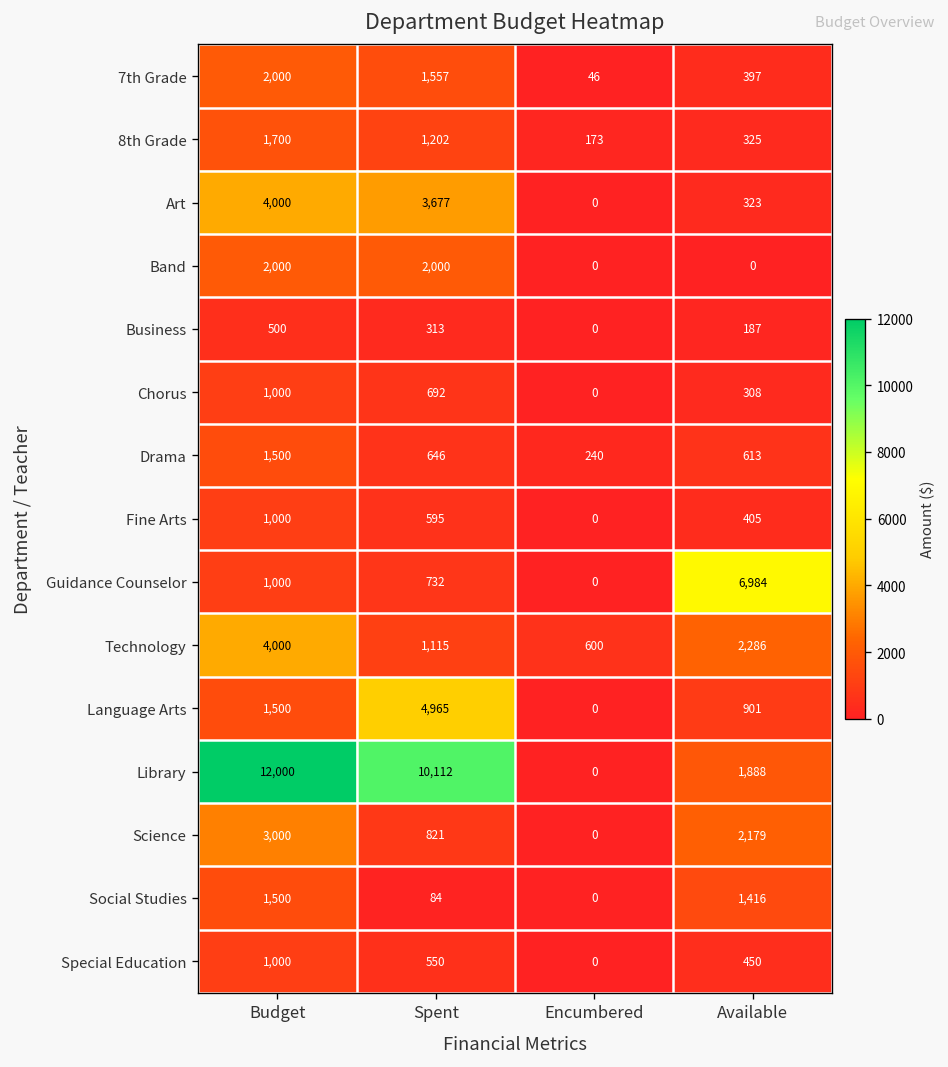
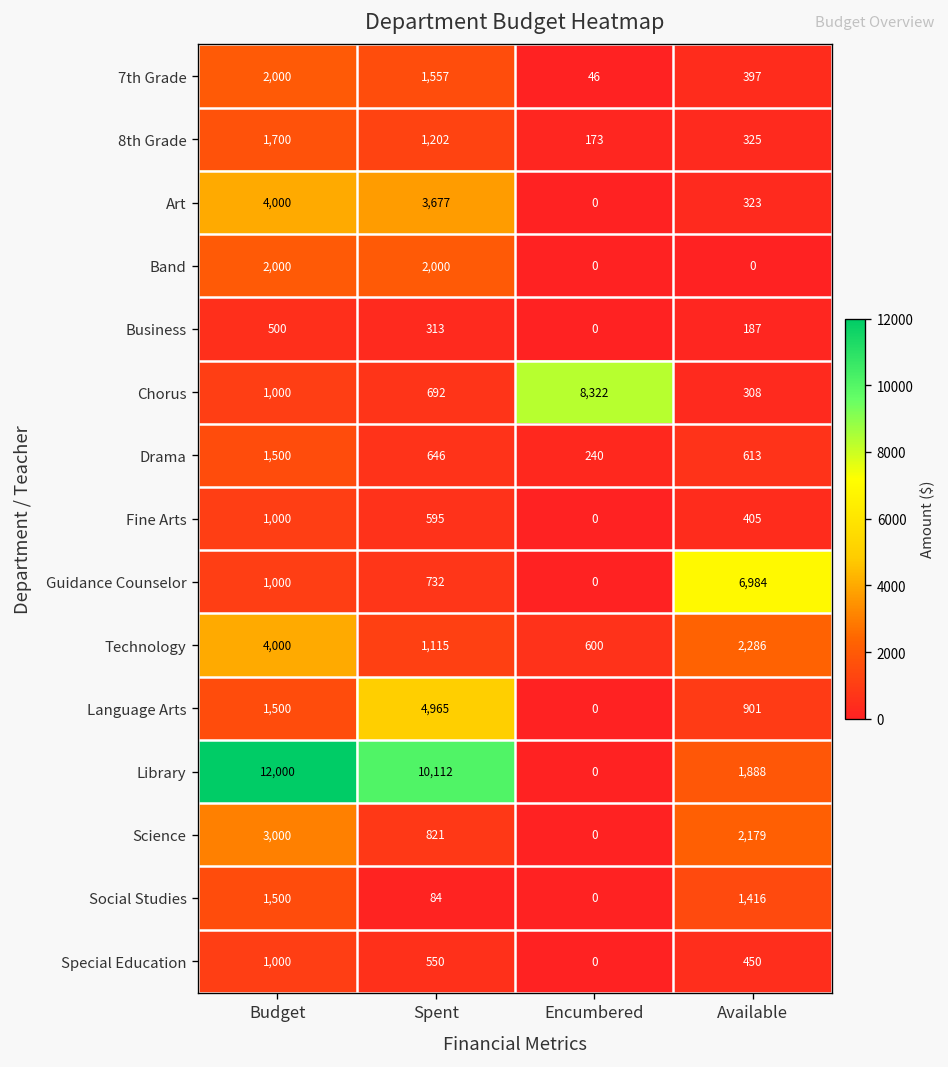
Chorus, Encumbered: 0 -> 8,322
